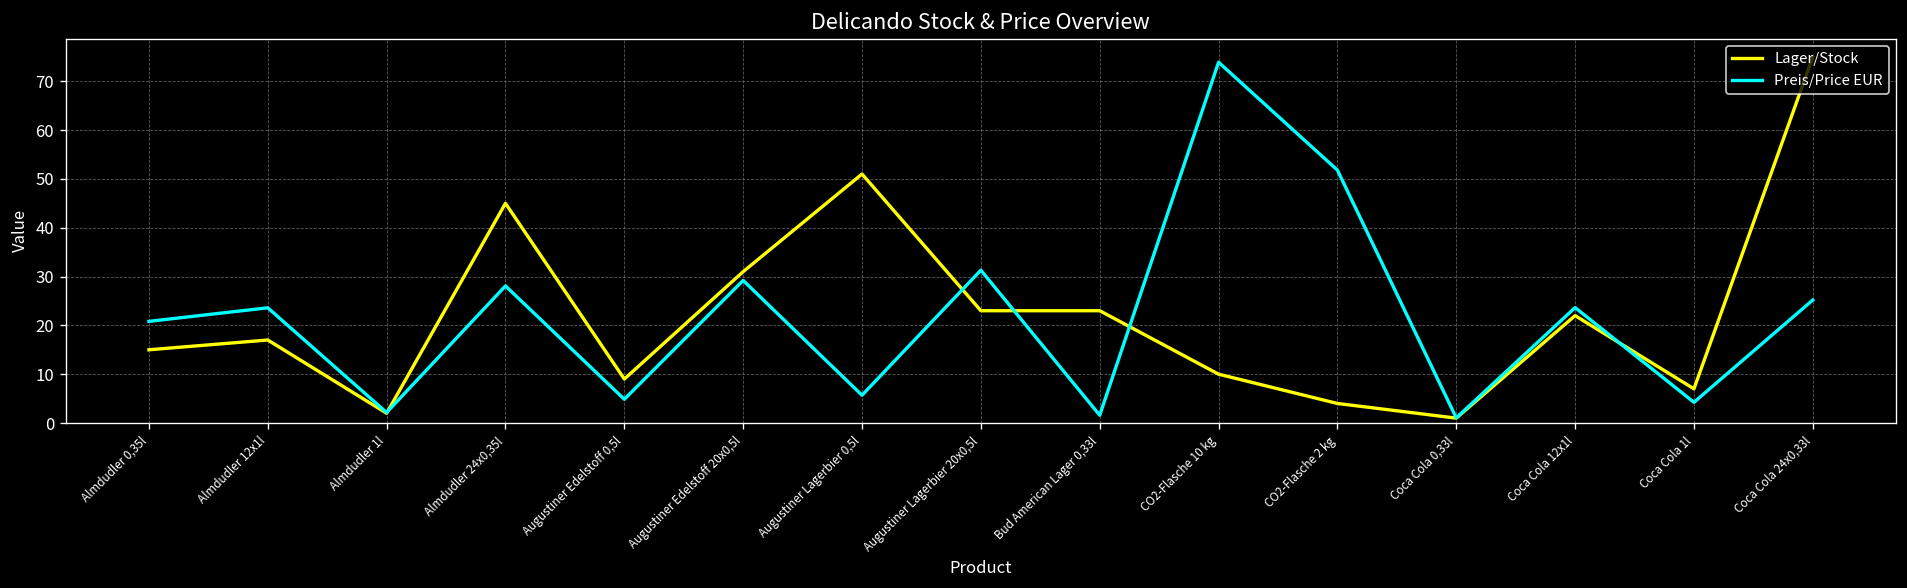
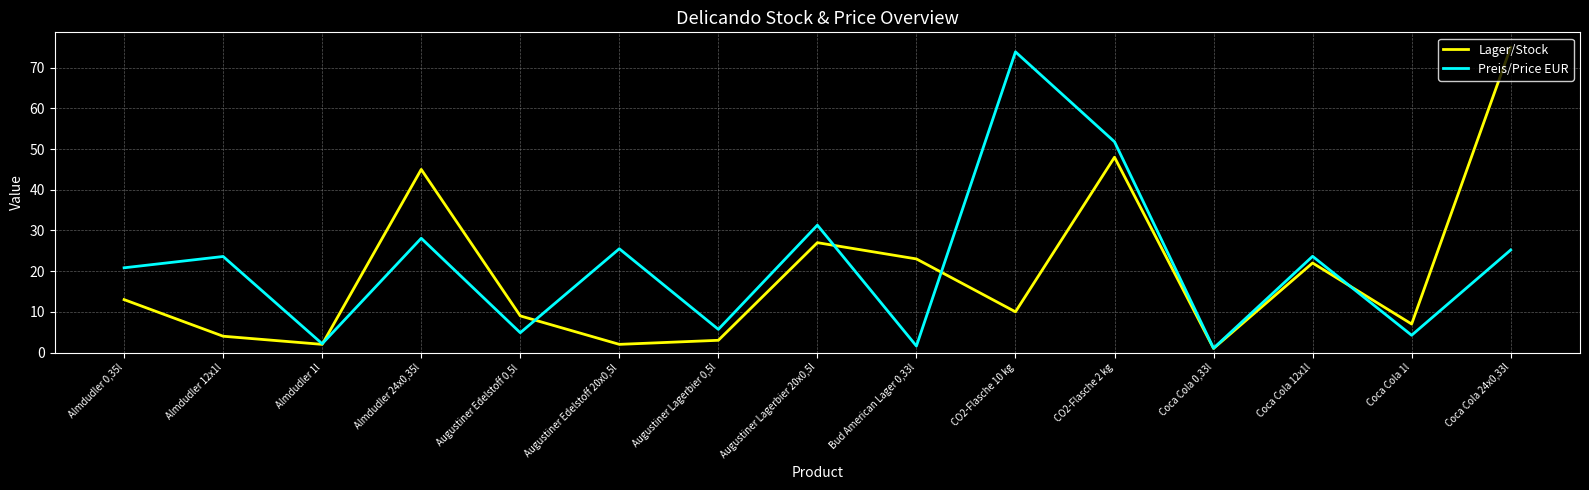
Lager/Stock, Almdudler 0,35l: 15 -> 13
Lager/Stock, Almdudler 12x1l: 17 -> 4
Lager/Stock, Augustiner Edelstoff 20x0,5l: 31 -> 2
Preis/Price EUR, Augustiner Edelstoff 20x0,5l: 29 -> 26
Lager/Stock, Augustiner Lagerbier 0,5l: 51 -> 3
Lager/Stock, Augustiner Lagerbier 20x0,5l: 23 -> 27
Lager/Stock, CO2-Flasche 2 kg: 4 -> 48
